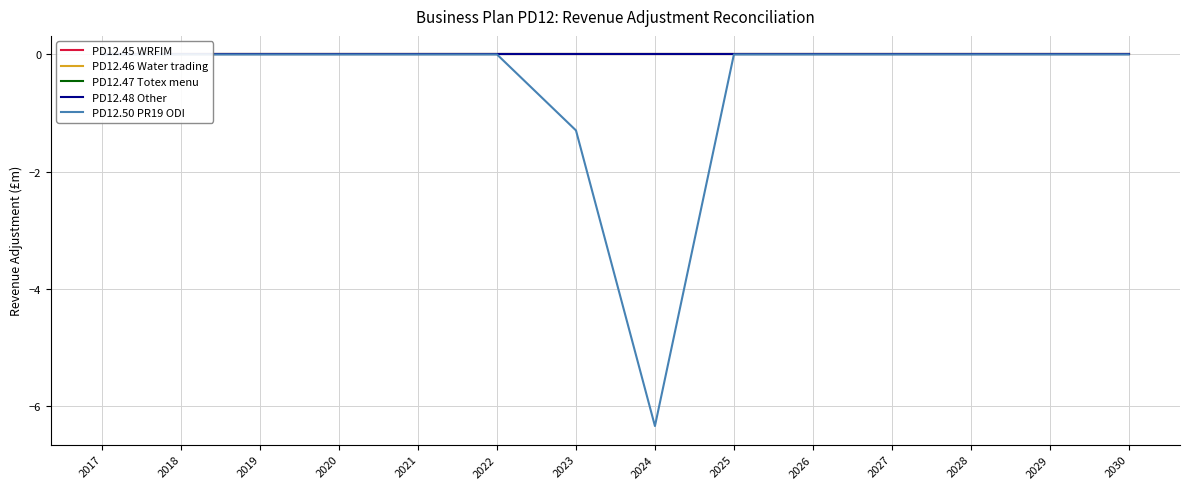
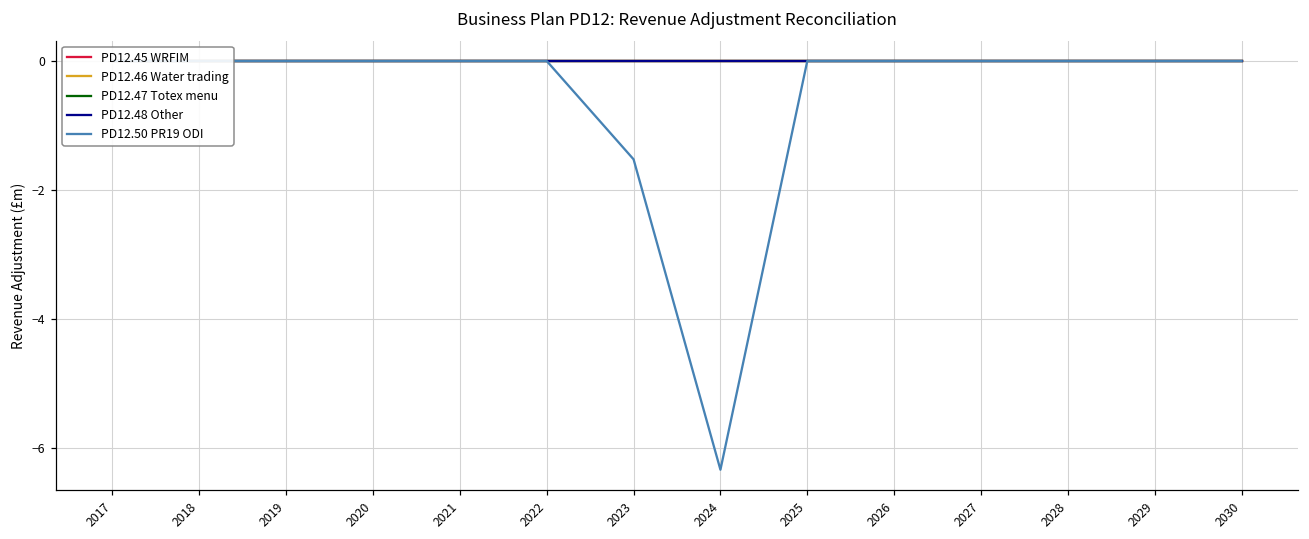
PD12.50 PR19 ODI, 2023: -1.3 -> -1.5
